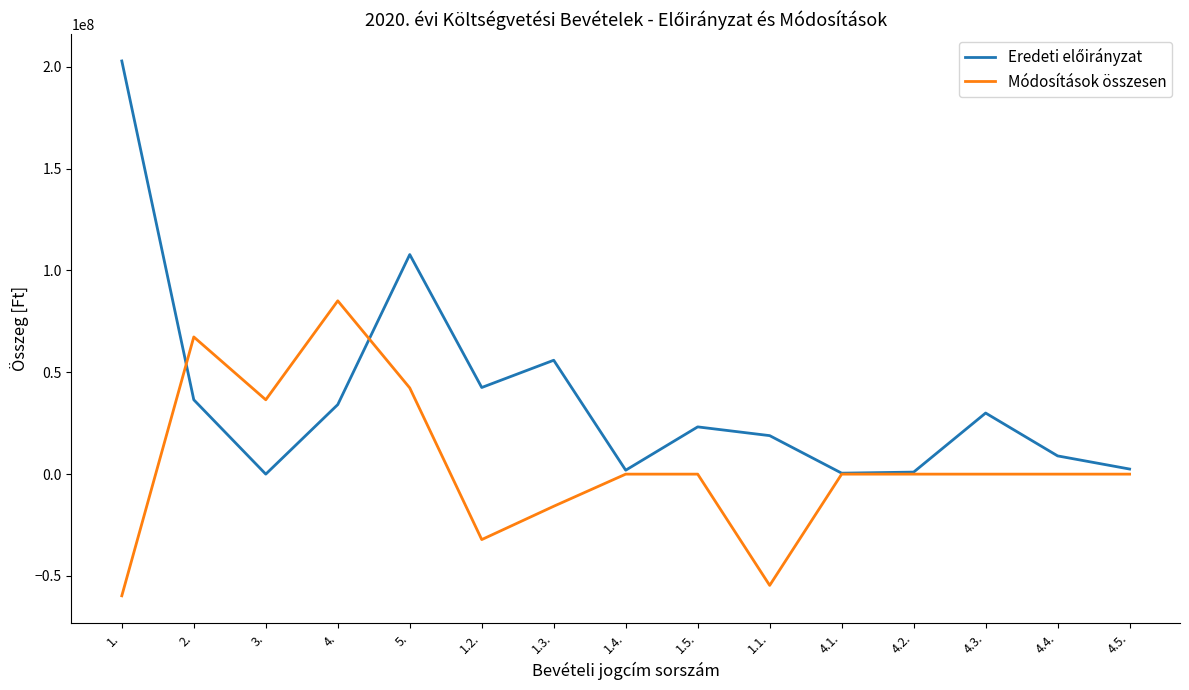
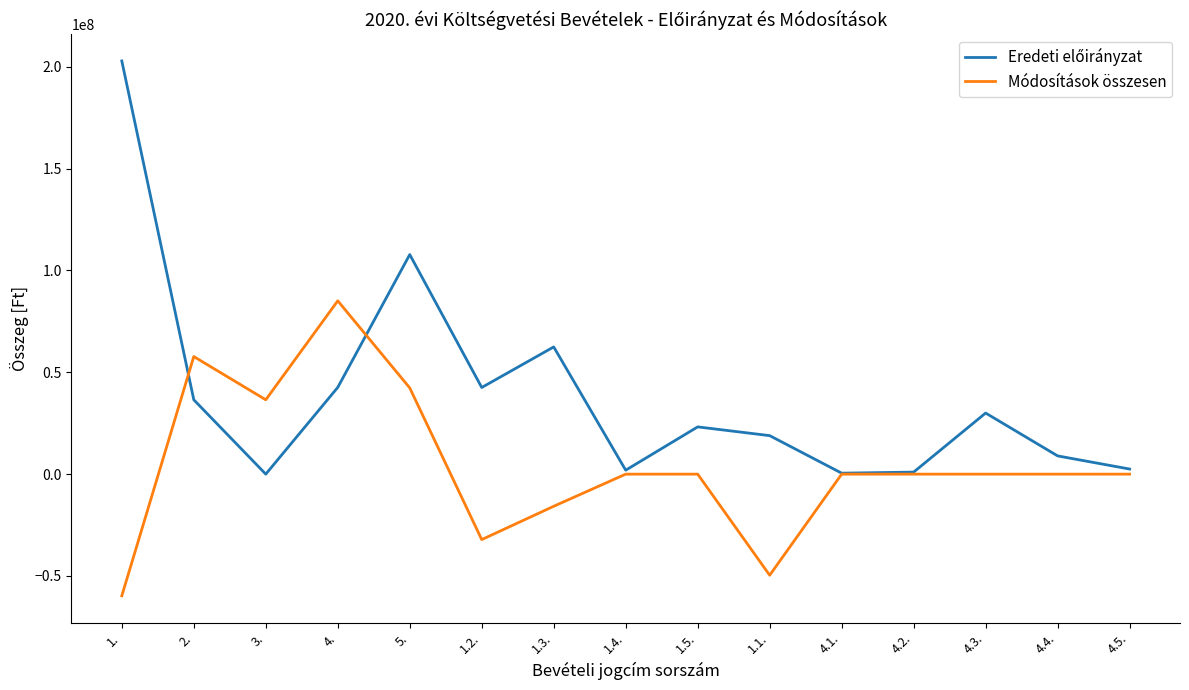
Módosítások összesen, 2.: 67000000 -> 58000000
Eredeti előirányzat, 4.: 34000000 -> 43000000
Eredeti előirányzat, 1.3.: 56000000 -> 62000000
Módosítások összesen, 1.1.: -55000000 -> -50000000
